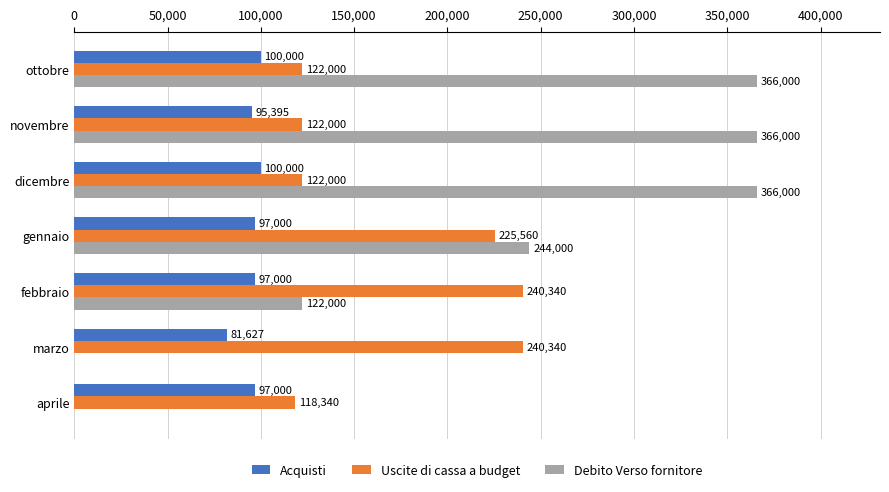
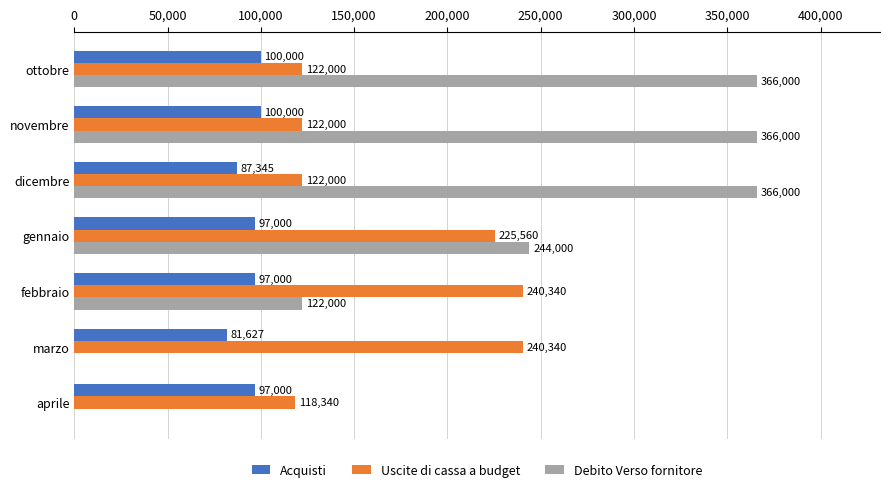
Acquisti, novembre: 95,395 -> 100,000
Acquisti, dicembre: 100,000 -> 87,345
